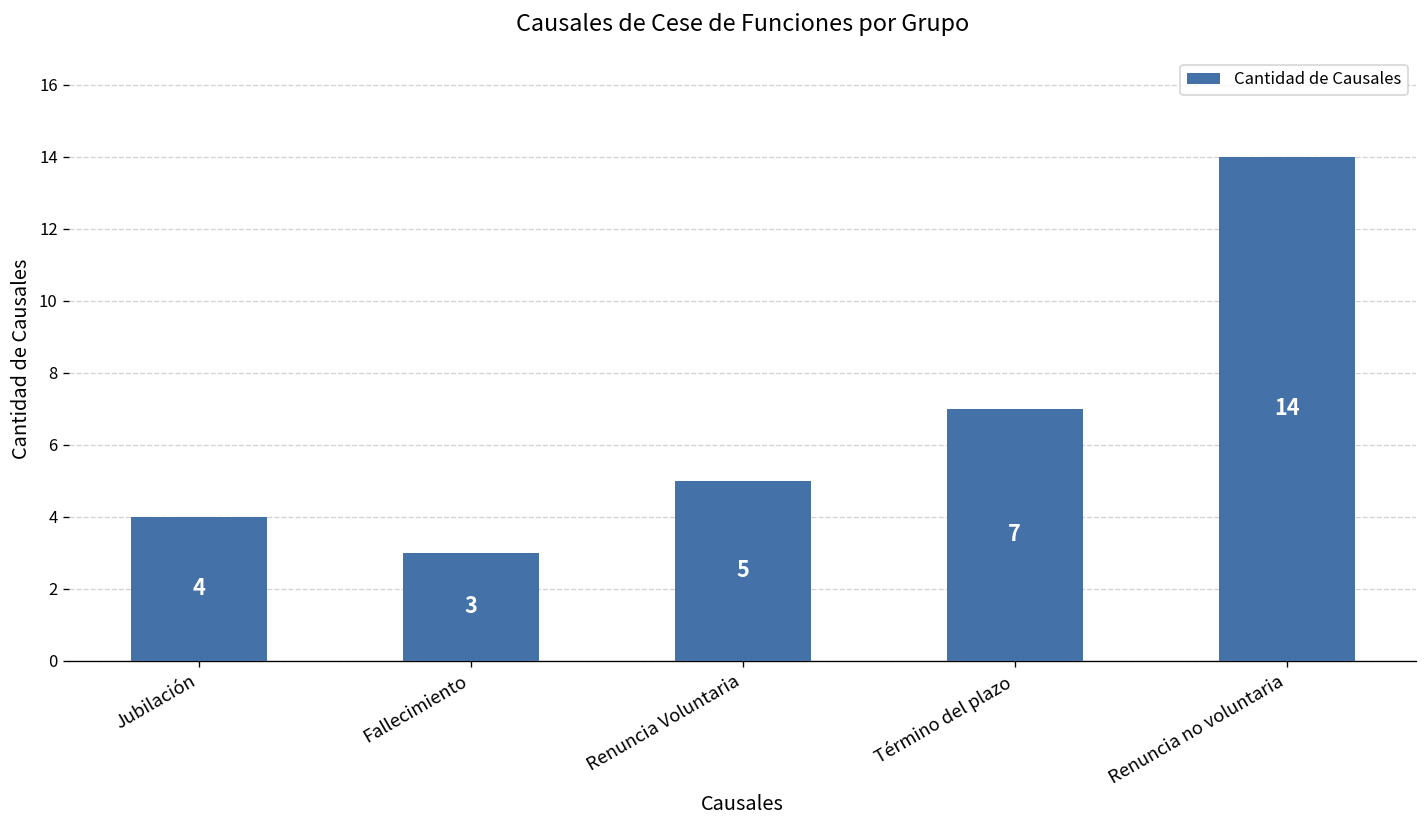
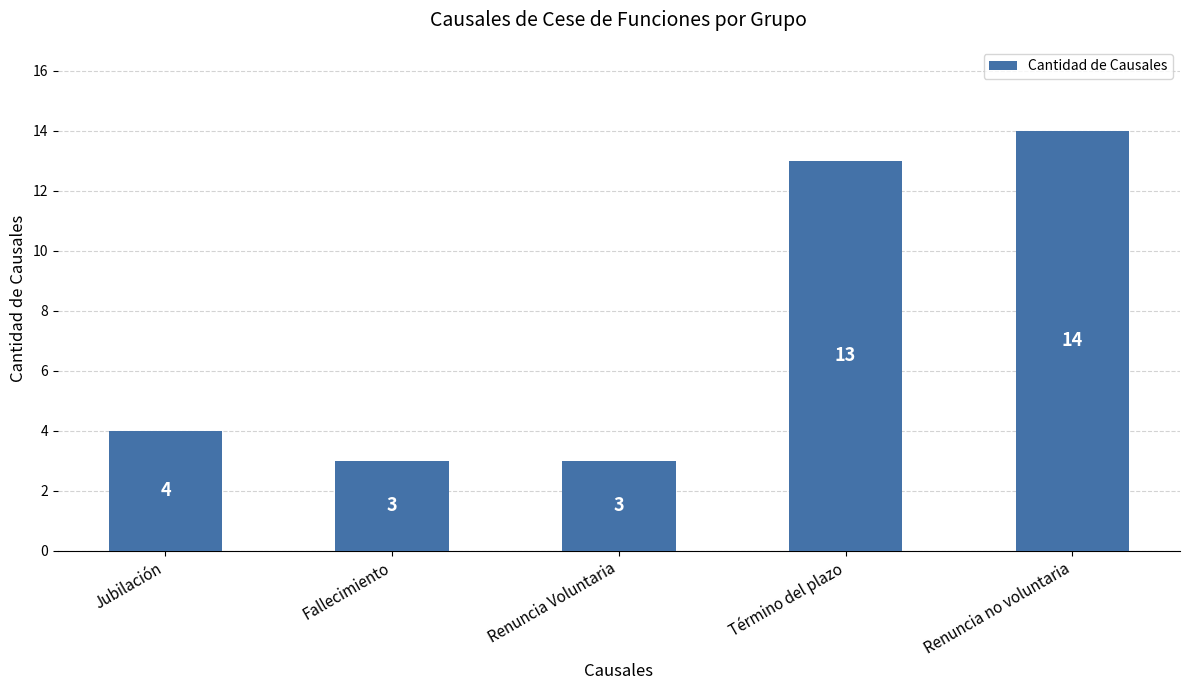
Renuncia Voluntaria: 5 -> 3
Término del plazo: 7 -> 13
